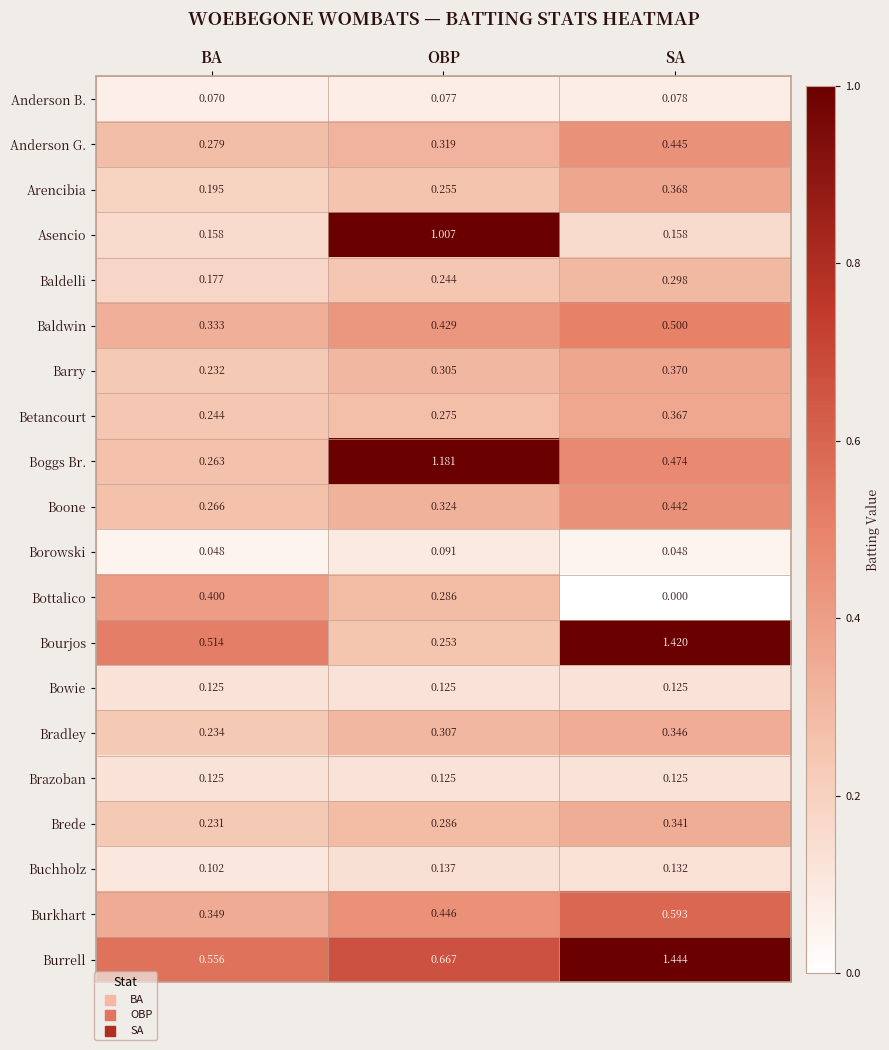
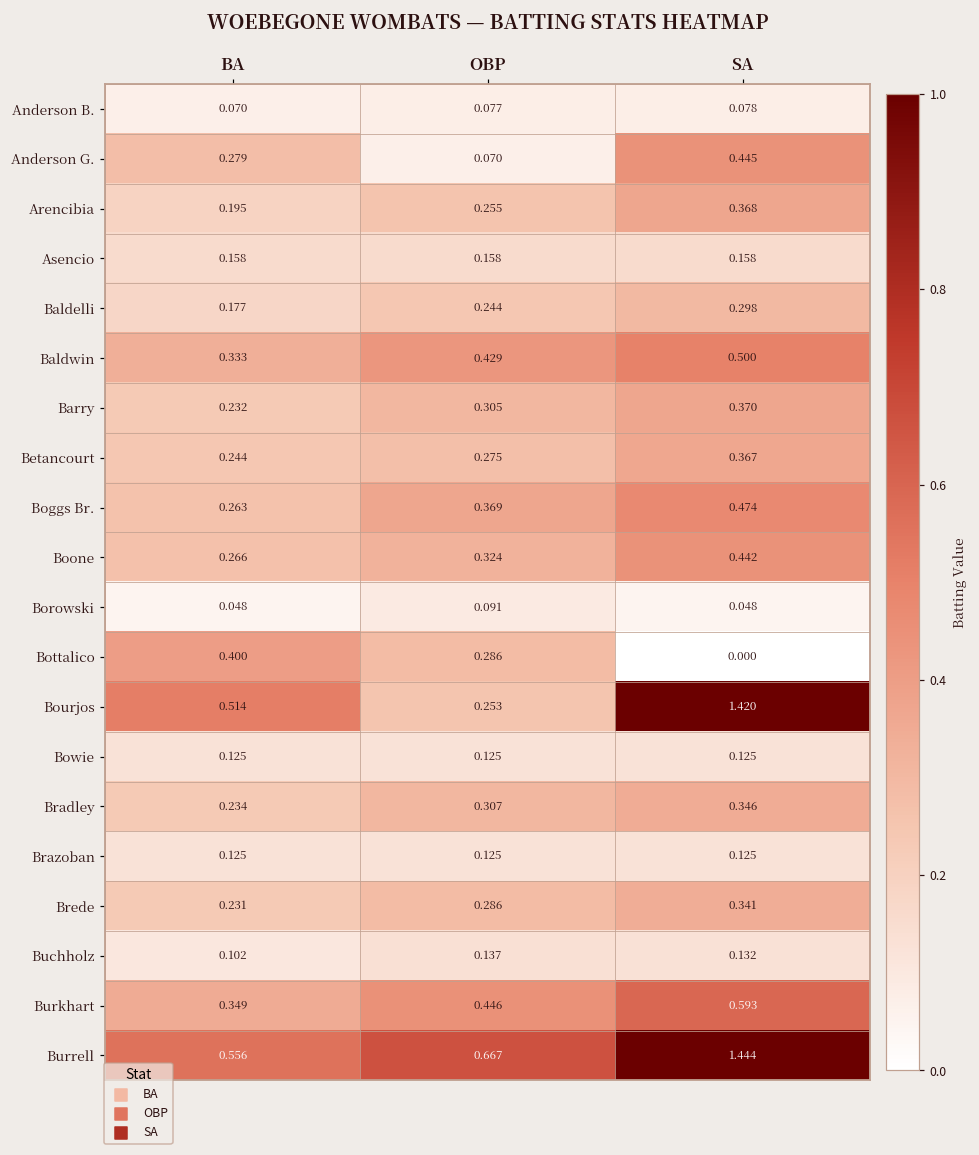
Anderson G., OBP: 0.319 -> 0.070
Asencio, OBP: 1.007 -> 0.158
Boggs Br., OBP: 1.181 -> 0.369
